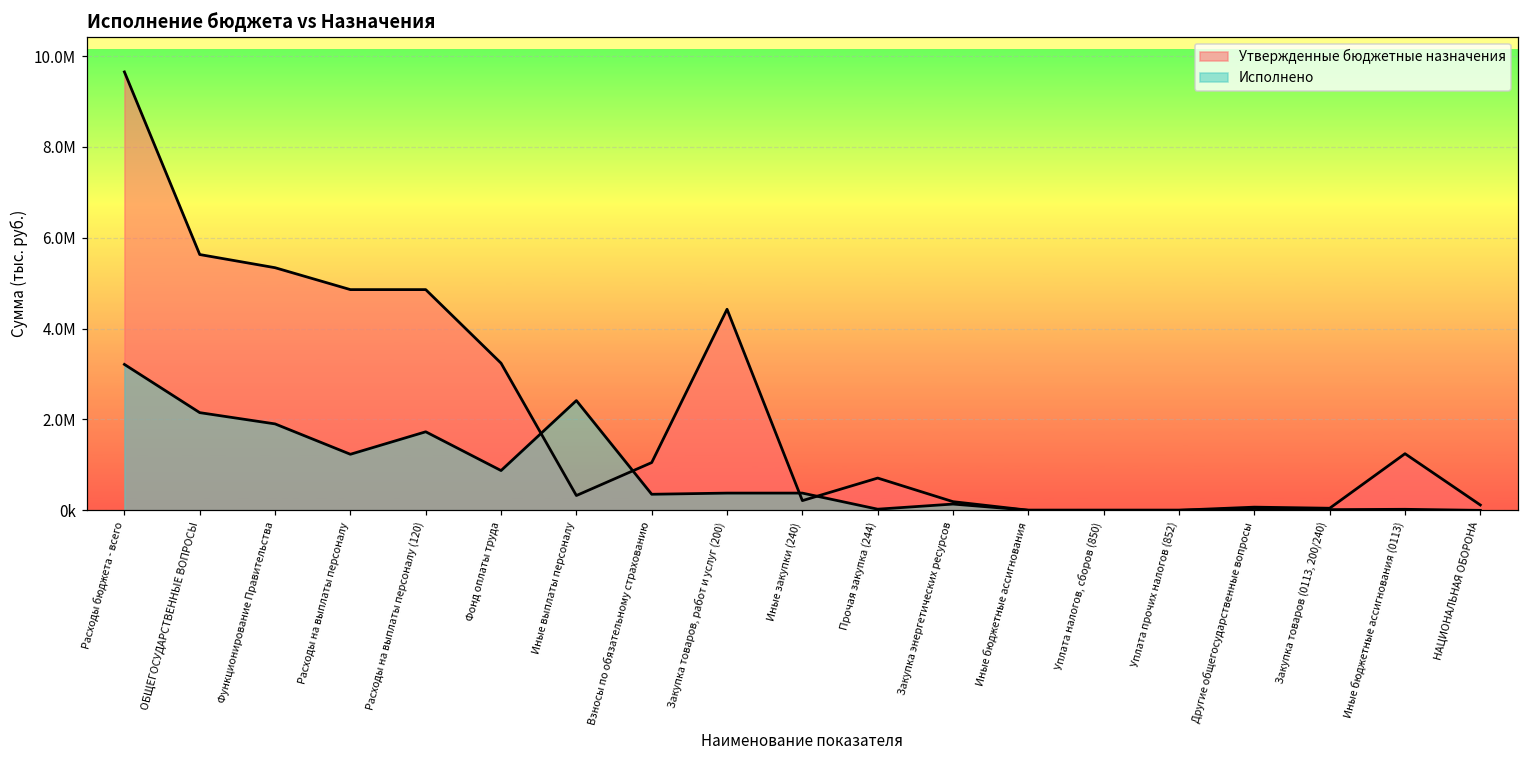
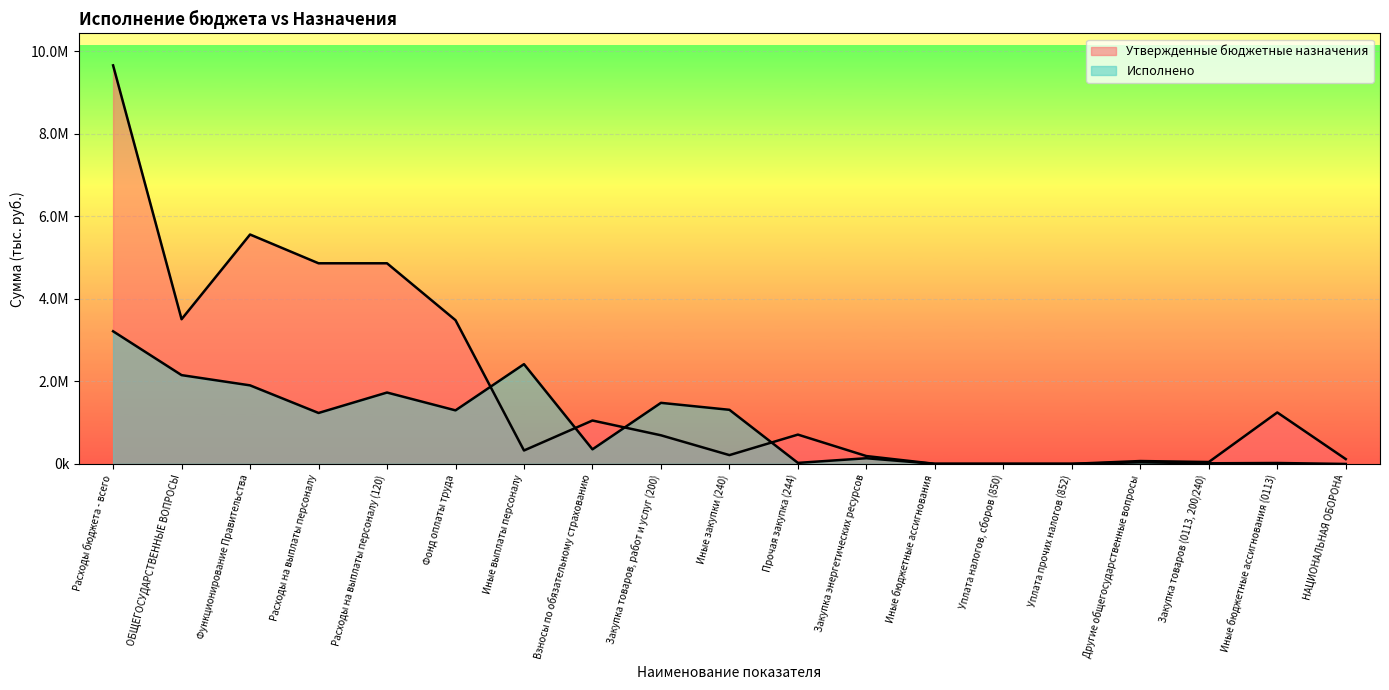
Утвержденные бюджетные назначения, ОБЩЕГОСУДАРСТВЕННЫЕ ВОПРОСЫ: 5600000 -> 3500000
Утвержденные бюджетные назначения, Функционирование Правительства: 5300000 -> 5600000
Утвержденные бюджетные назначения, Фонд оплаты труда: 3200000 -> 3500000
Исполнено, Фонд оплаты труда: 900000 -> 1300000
Утвержденные бюджетные назначения, Закупка товаров, работ и услуг (200): 4400000 -> 700000
Исполнено, Закупка товаров, работ и услуг (200): 400000 -> 1500000
Исполнено, Иные закупки (240): 400000 -> 1300000
